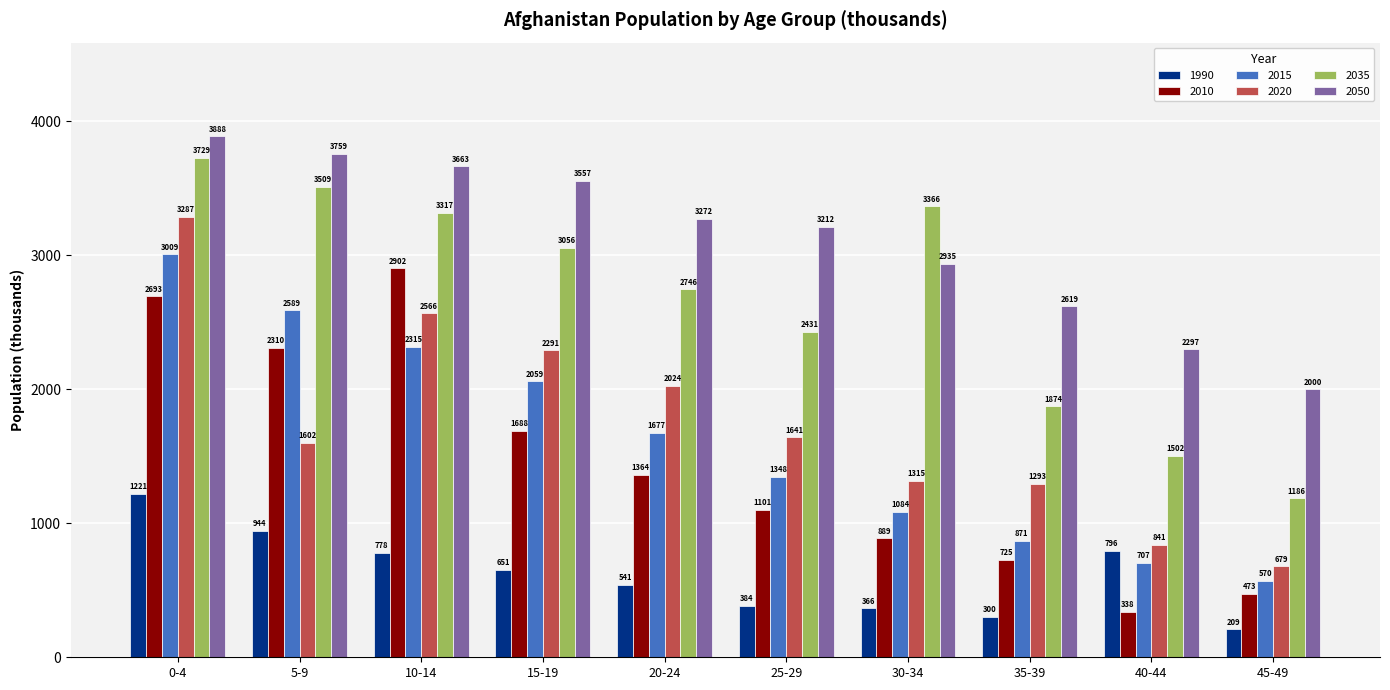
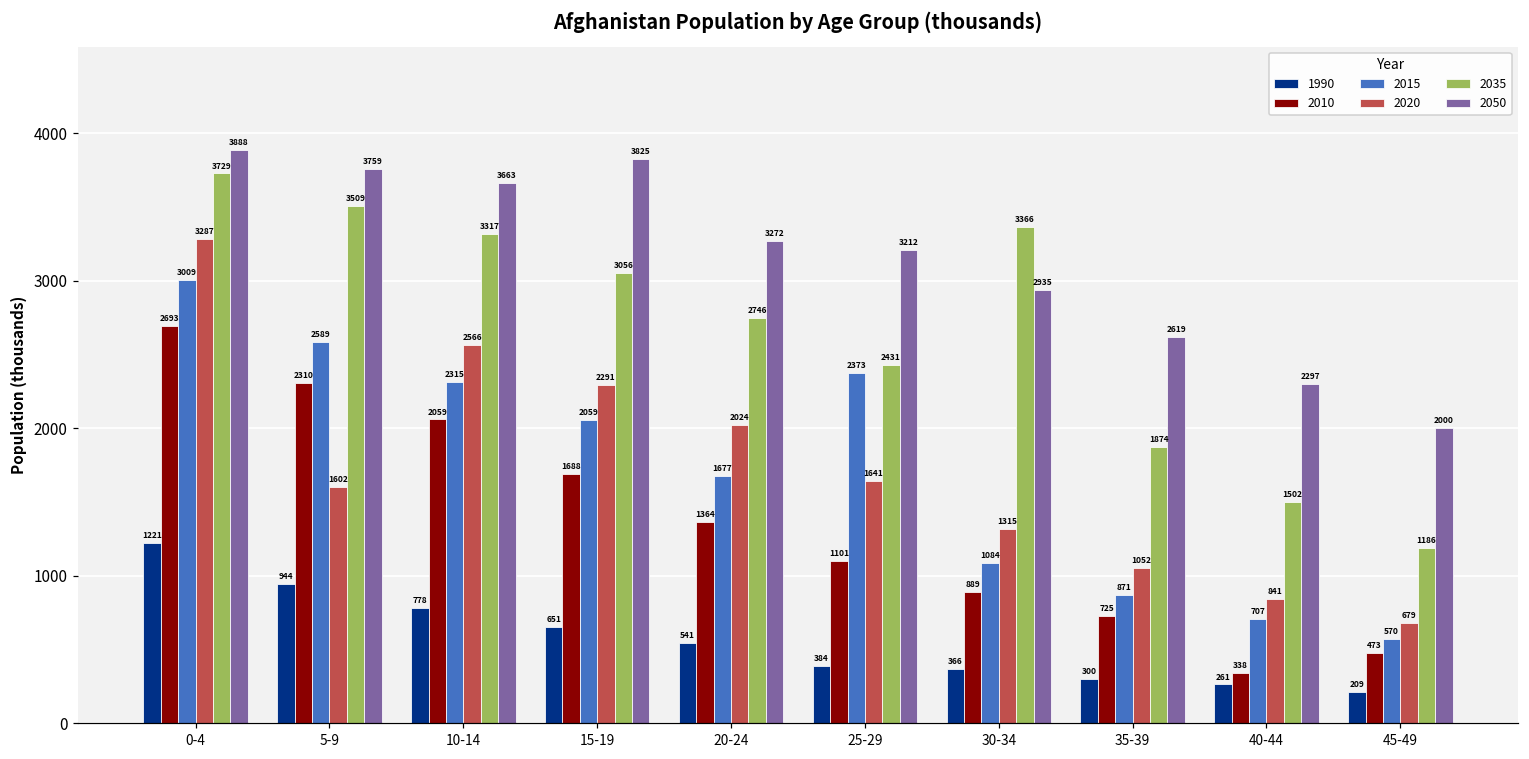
2010, 10-14: 2902 -> 2059
2050, 15-19: 3557 -> 3825
2015, 25-29: 1348 -> 2373
2020, 35-39: 1293 -> 1052
1990, 40-44: 796 -> 261
